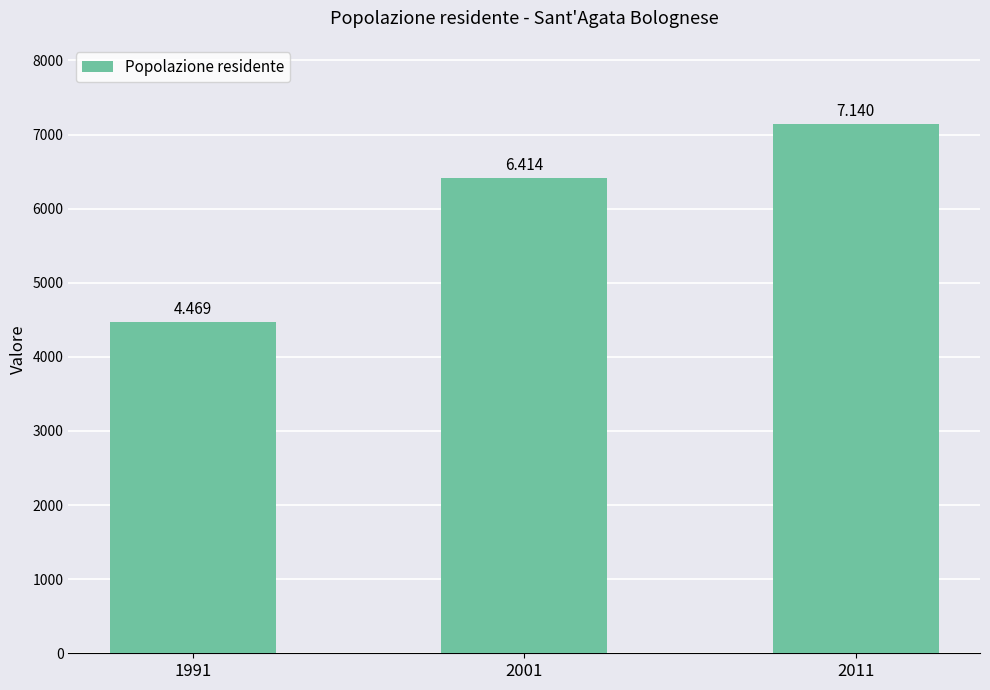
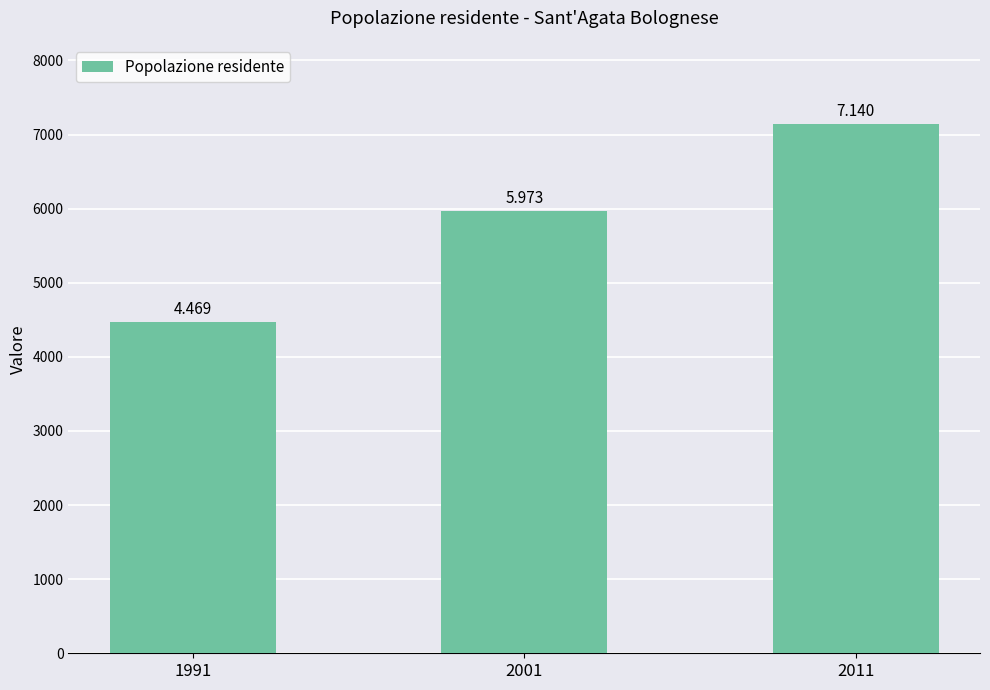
2001: 6.414 -> 5.973
